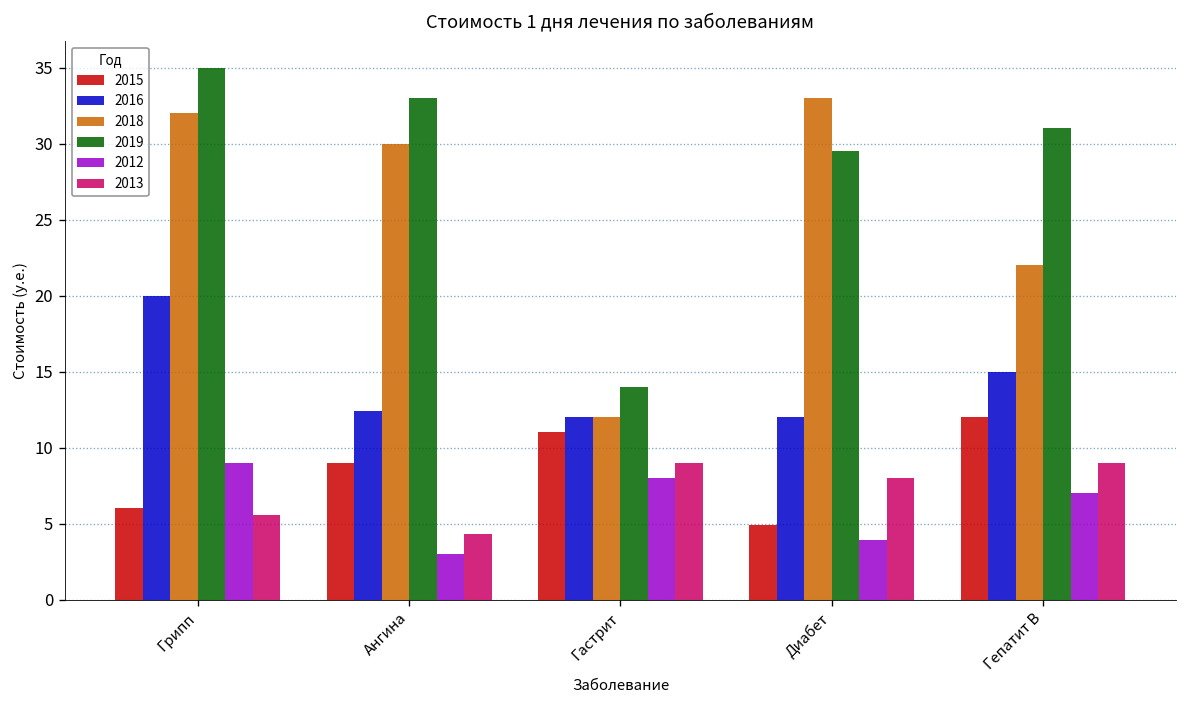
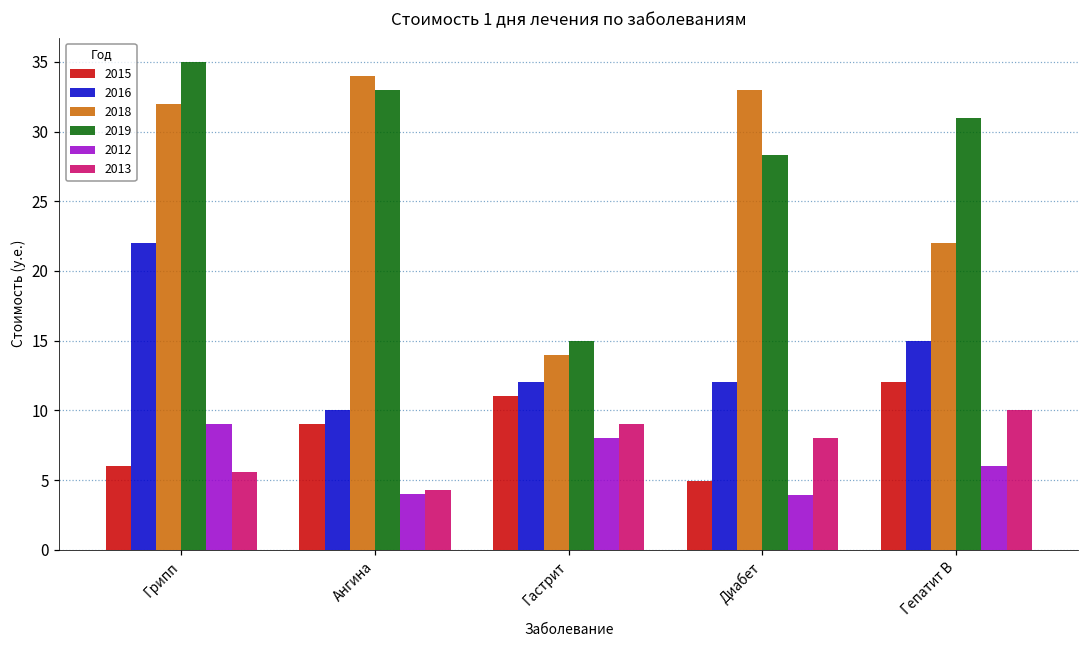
2016, Грипп: 20 -> 22
2016, Ангина: 12.4 -> 10.0
2018, Ангина: 30 -> 34
2012, Ангина: 3 -> 4
2018, Гастрит: 12 -> 14
2019, Гастрит: 14 -> 15
2019, Диабет: 29.5 -> 28.3
2012, Гепатит B: 7 -> 6
2013, Гепатит B: 9 -> 10
